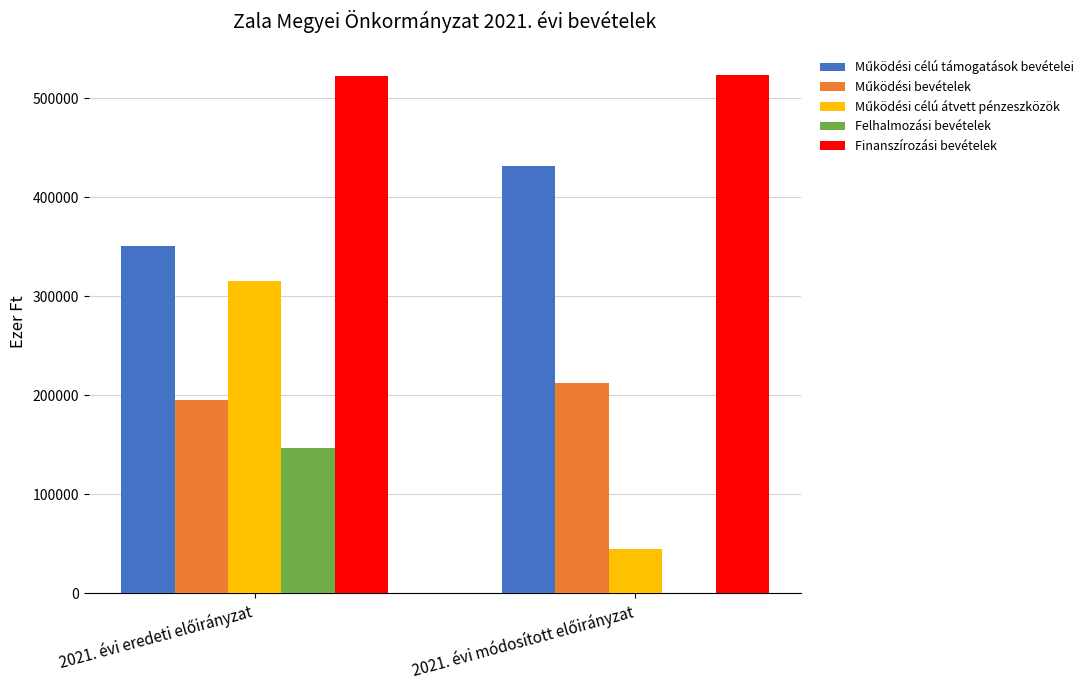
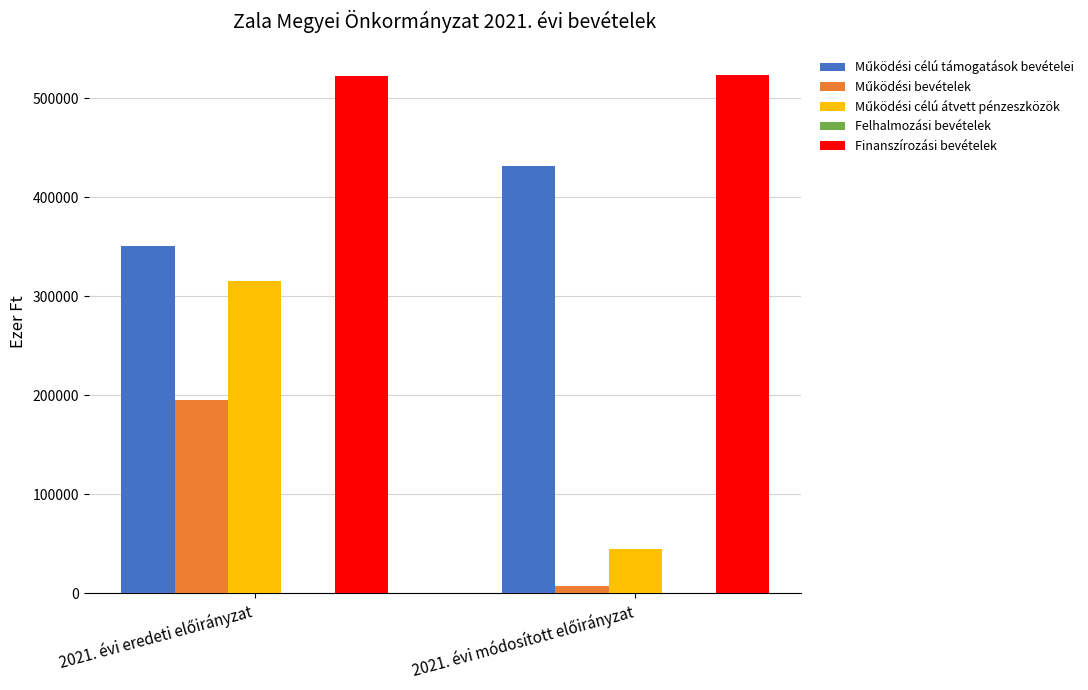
Felhalmozási bevételek, 2021. évi eredeti előirányzat: 150000 -> 0
Működési bevételek, 2021. évi módosított előirányzat: 210000 -> 10000
